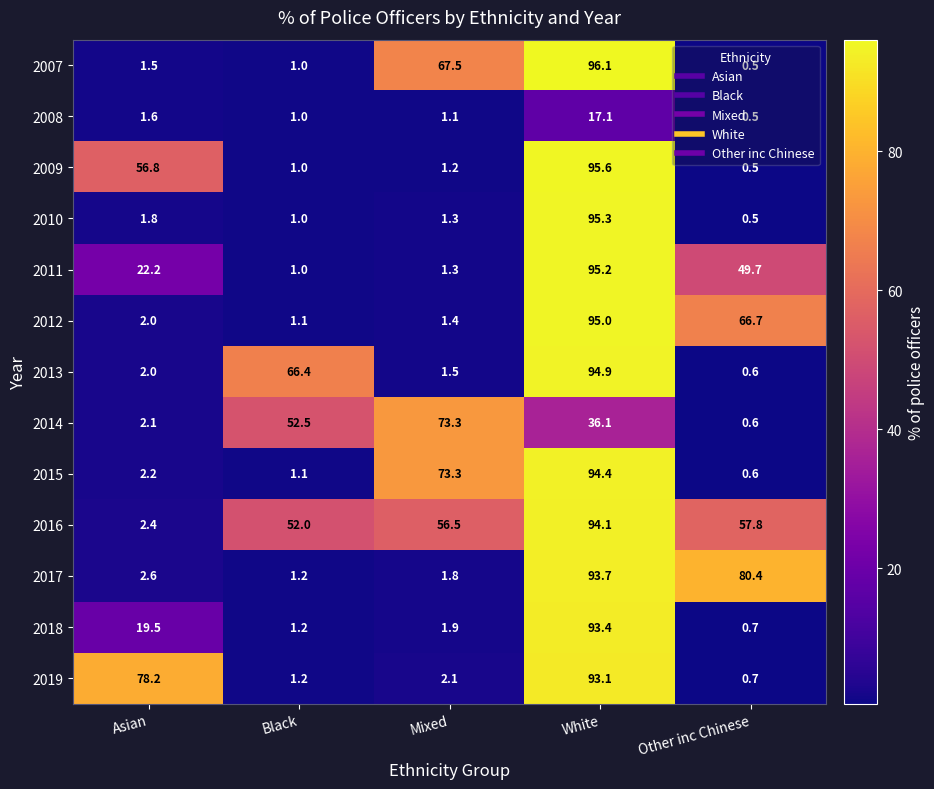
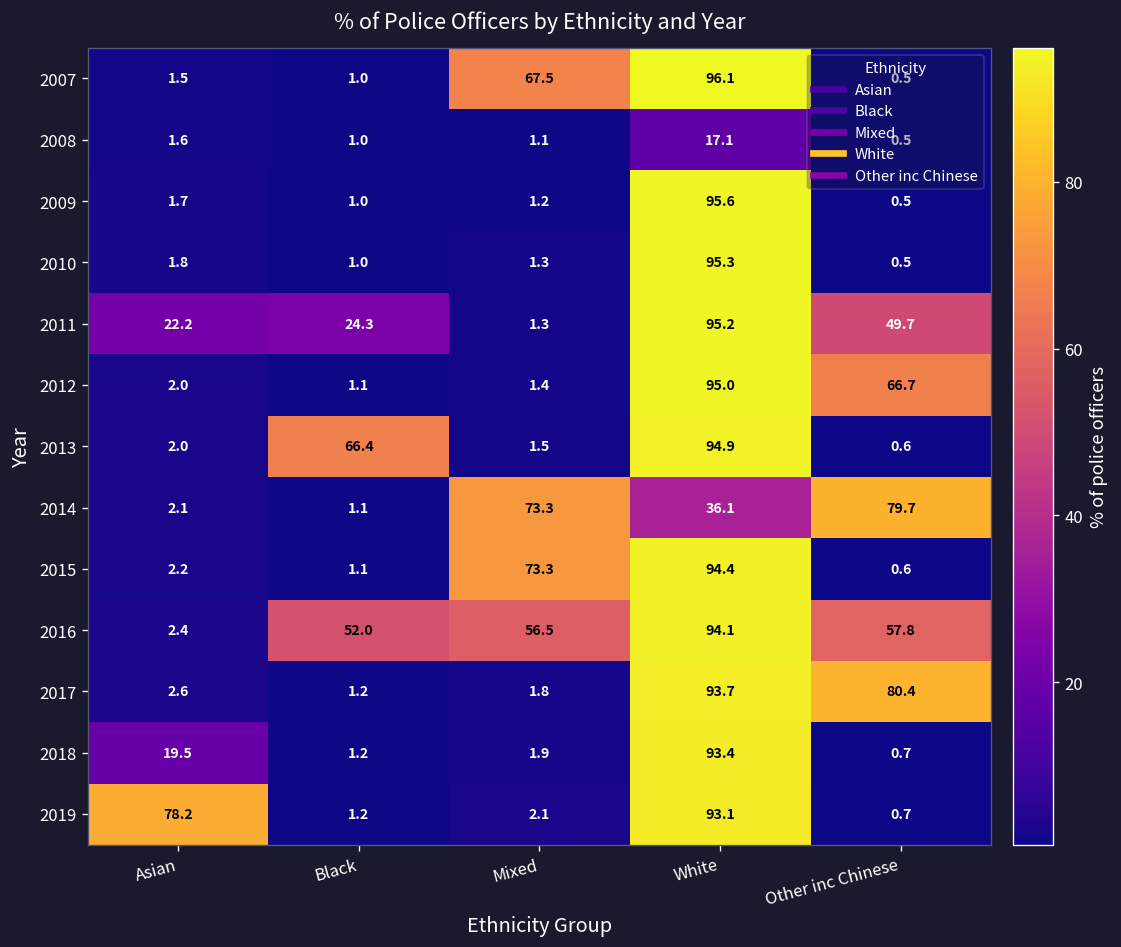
2009, Asian: 56.8 -> 1.7
2011, Black: 1.0 -> 24.3
2014, Black: 52.5 -> 1.1
2014, Other inc Chinese: 0.6 -> 79.7
